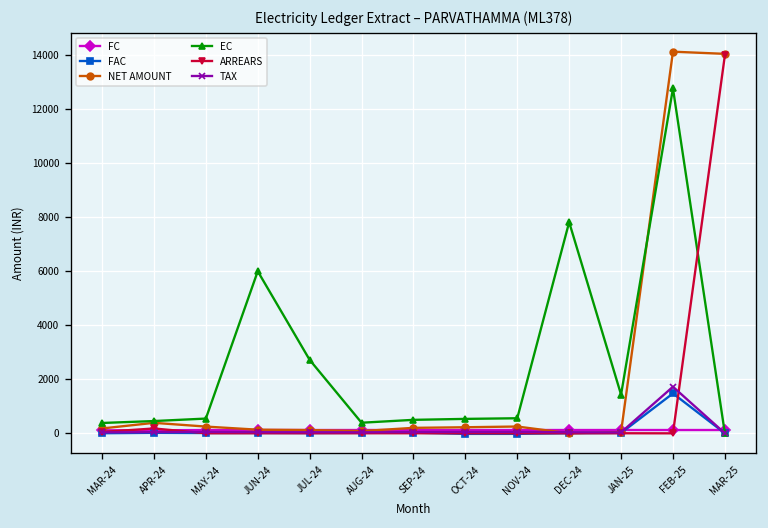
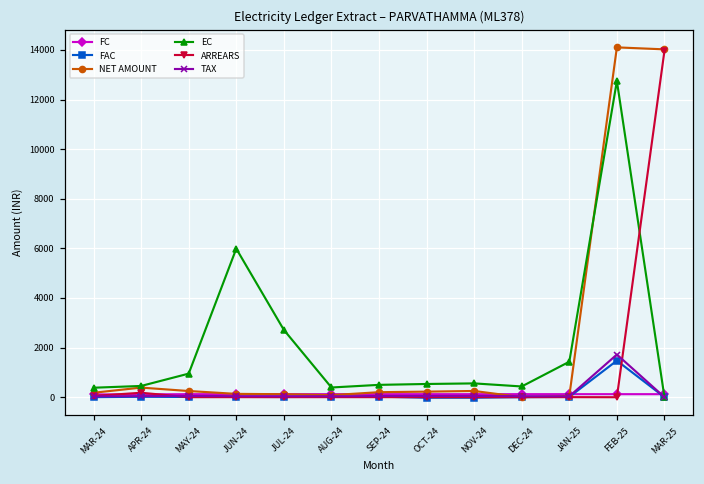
EC, MAY-24: 500 -> 900
EC, DEC-24: 7800 -> 400
